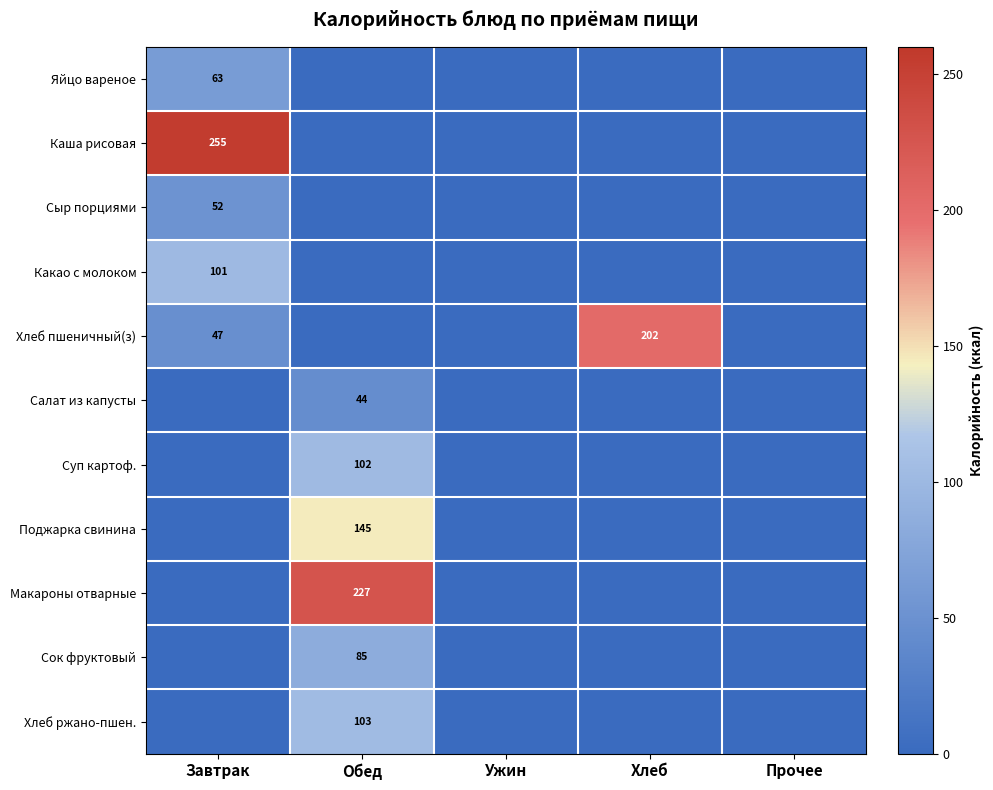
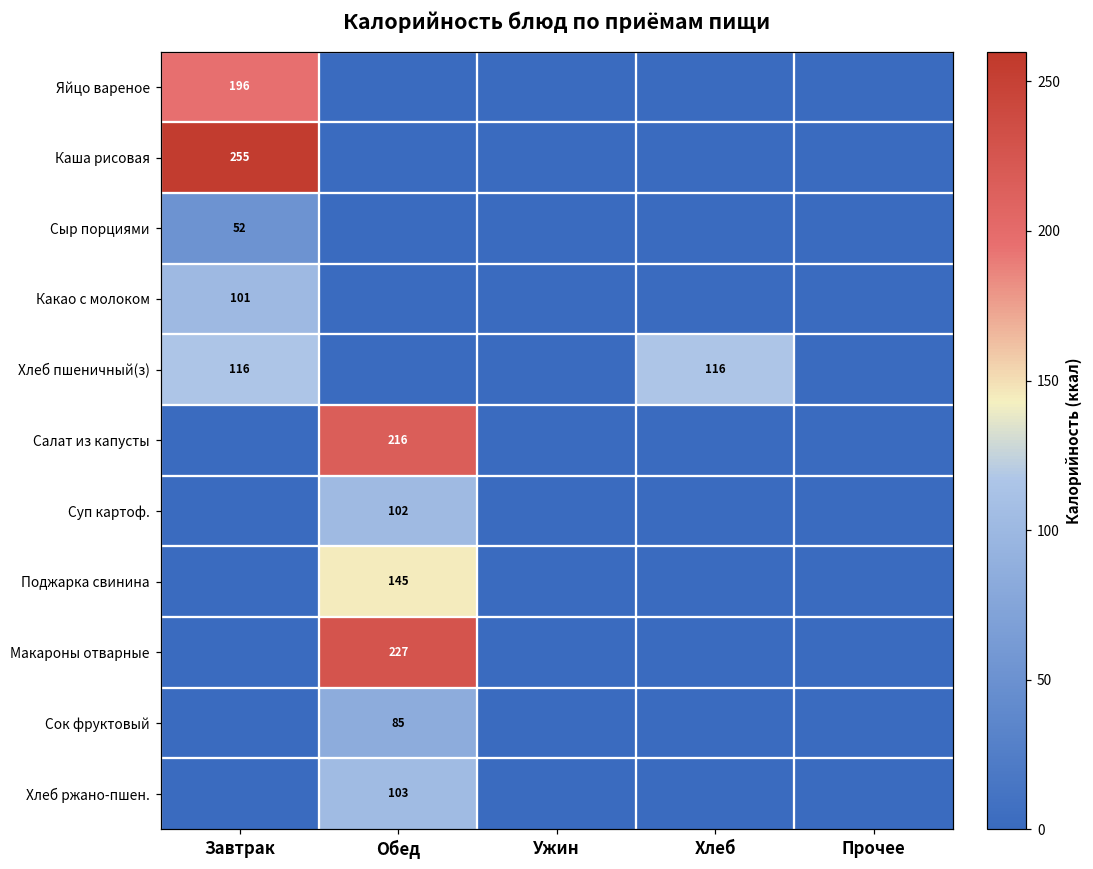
Яйцо вареное, Завтрак: 63 -> 196
Хлеб пшеничный(з), Завтрак: 47 -> 116
Хлеб пшеничный(з), Хлеб: 202 -> 116
Салат из капусты, Обед: 44 -> 216
